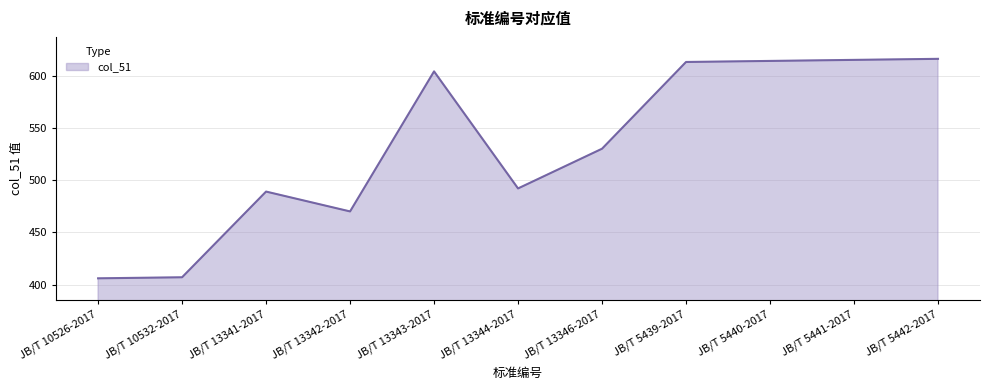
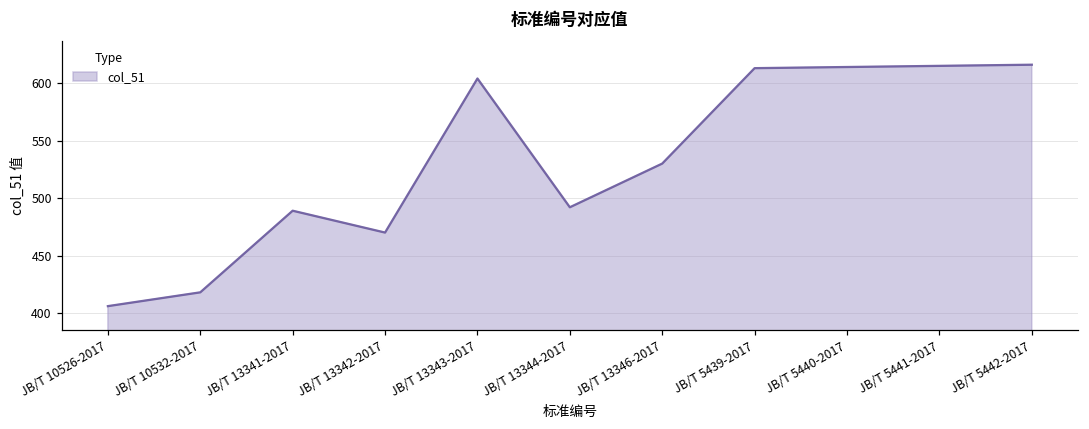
JB/T 10532-2017: 407 -> 418
